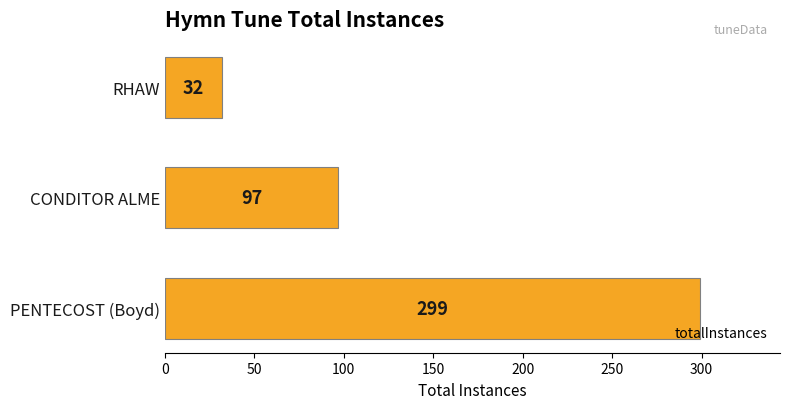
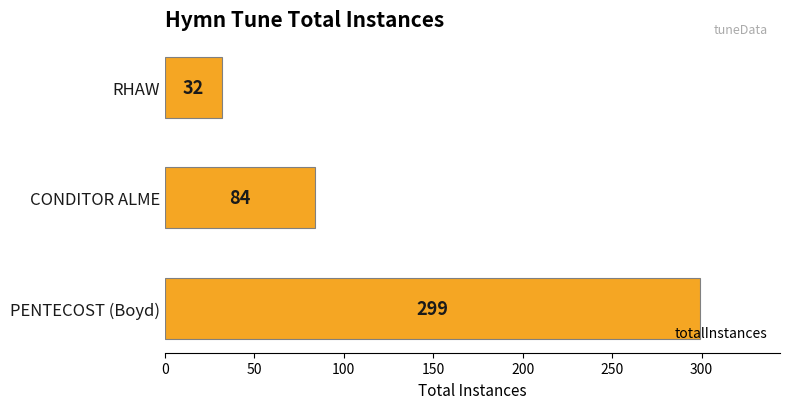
CONDITOR ALME: 97 -> 84
